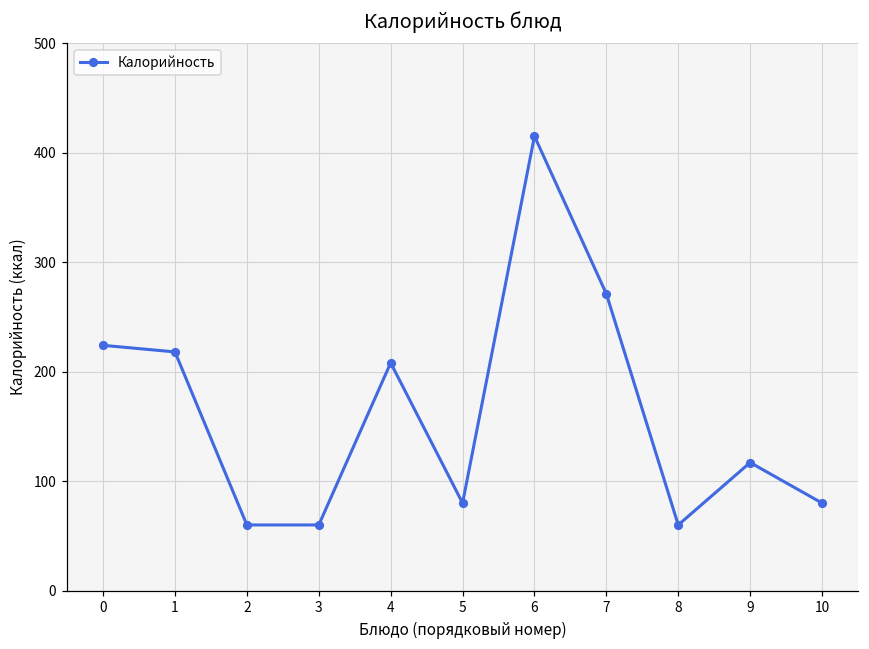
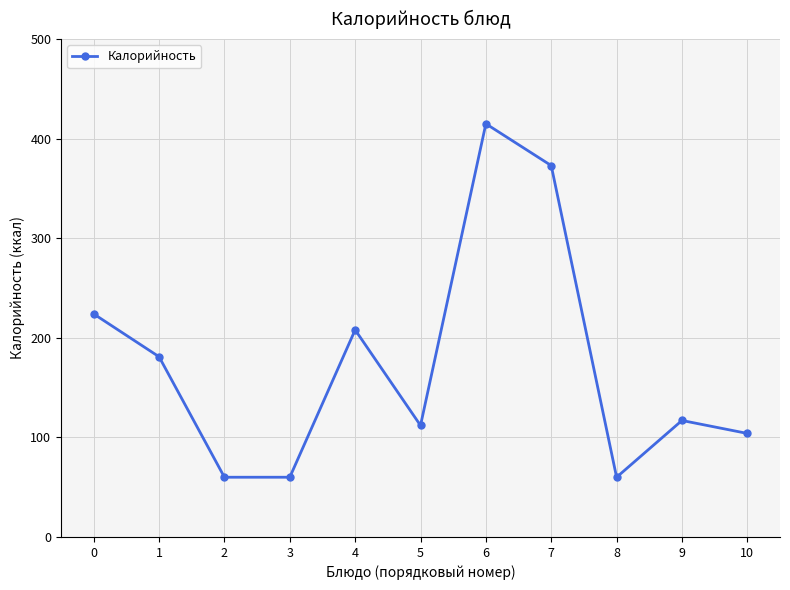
1: 220 -> 180
5: 80 -> 110
7: 270 -> 370
10: 80 -> 100
